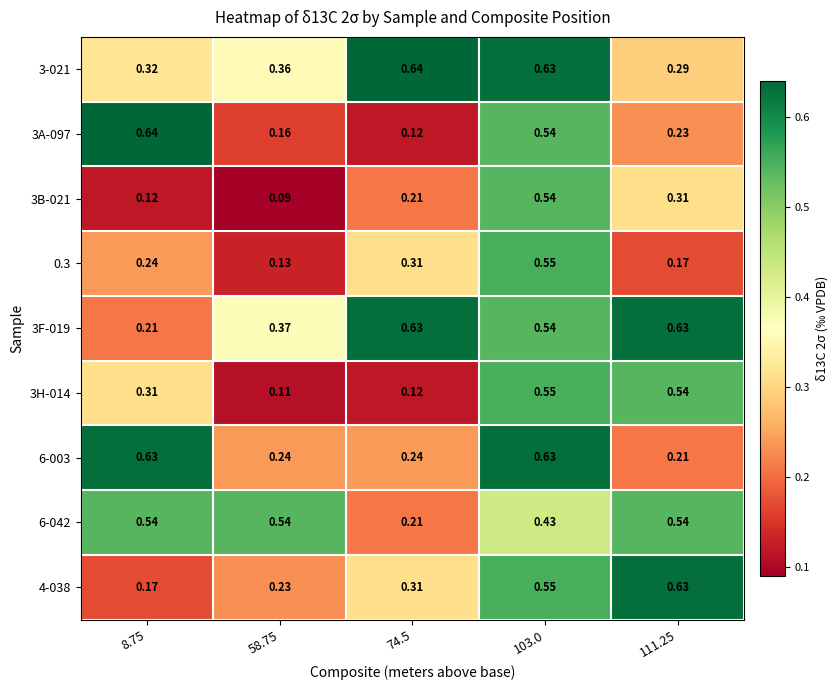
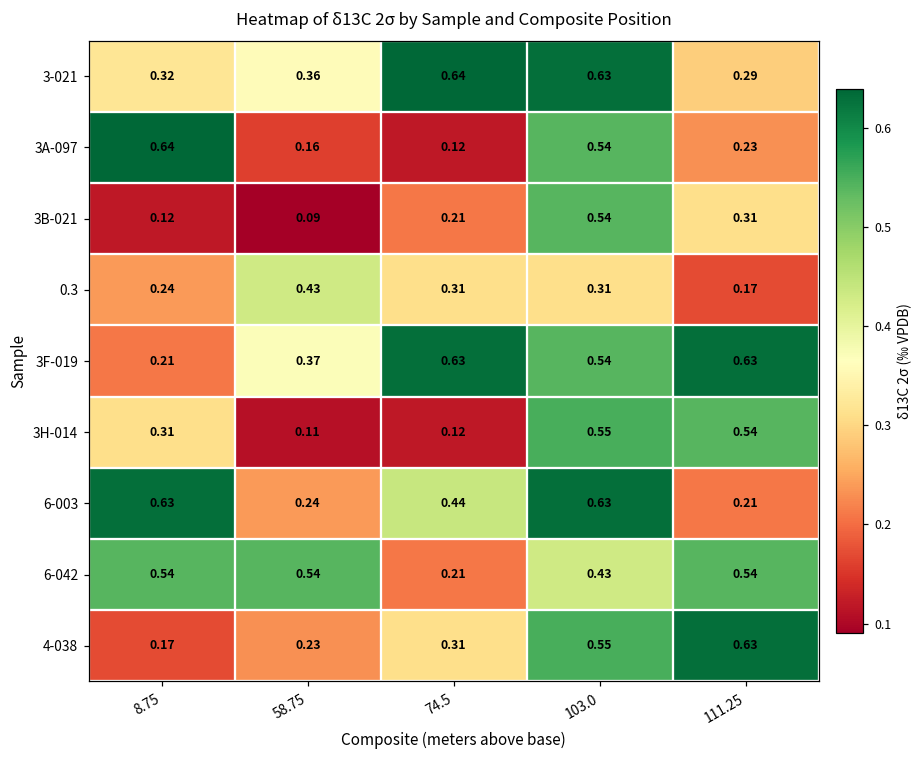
0.3, 58.75: 0.13 -> 0.43
0.3, 103.0: 0.55 -> 0.31
6-003, 74.5: 0.24 -> 0.44
